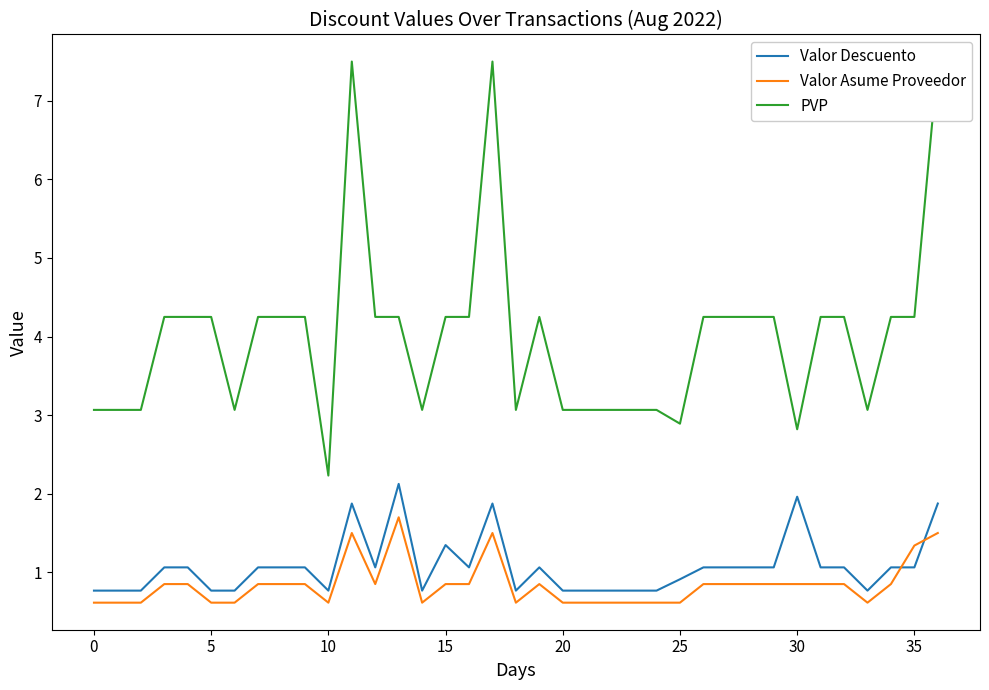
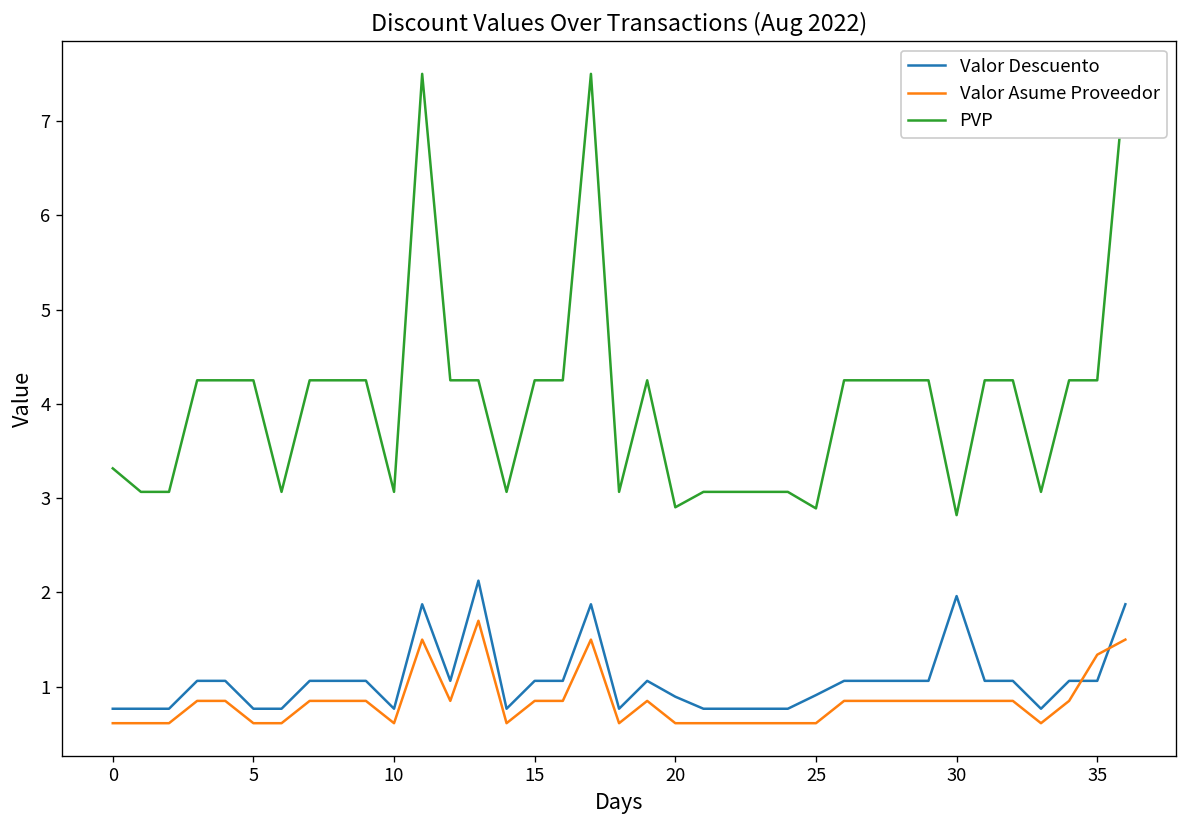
PVP, 0: 3.1 -> 3.3
PVP, 10: 2.2 -> 3.1
Valor Descuento, 15: 1.3 -> 1.1
Valor Descuento, 20: 0.8 -> 0.9
PVP, 20: 3.1 -> 2.9
